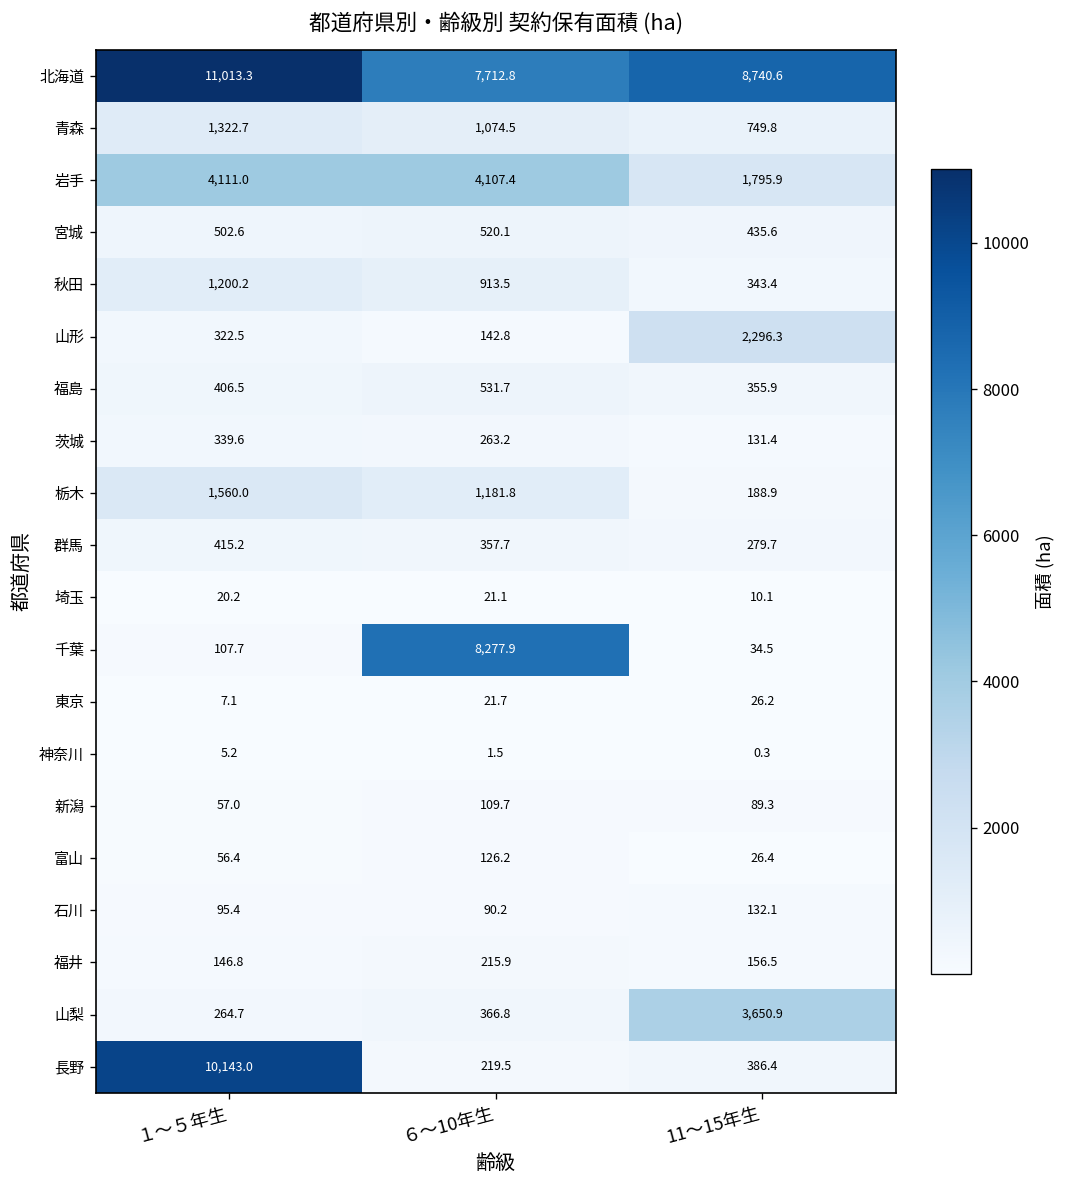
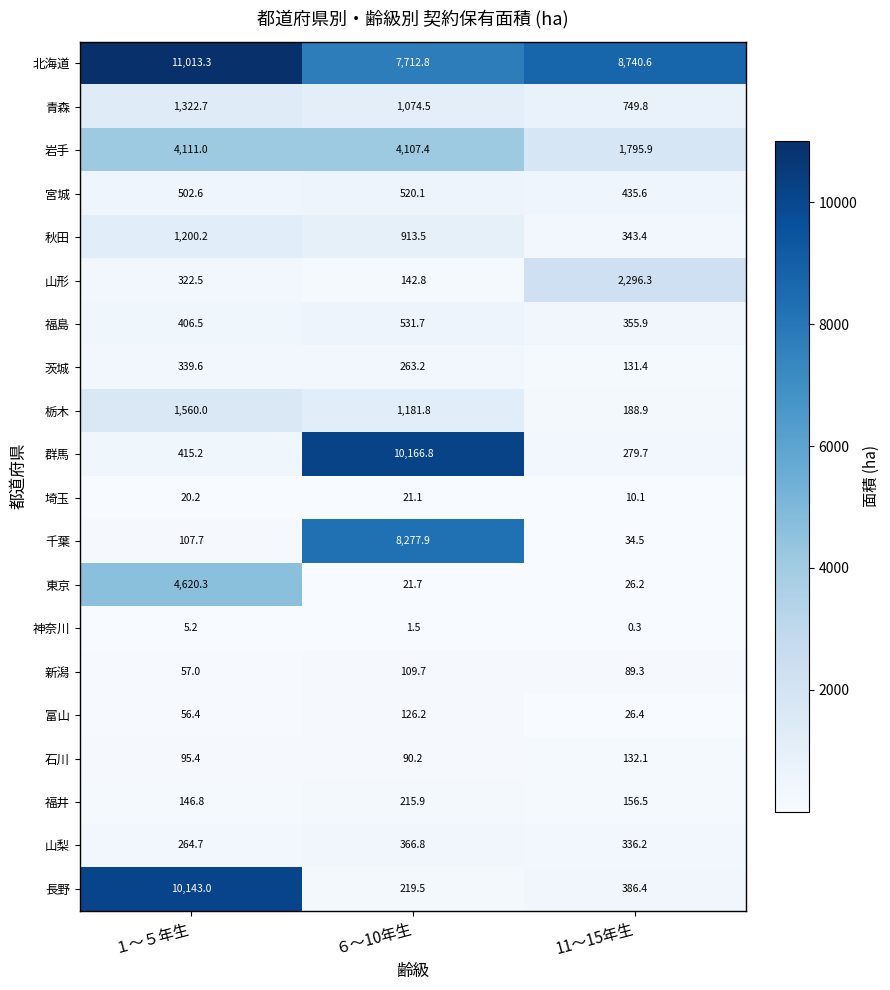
群馬, ６～10年生: 357.7 -> 10,166.8
東京, １～５年生: 7.1 -> 4,620.3
山梨, 11～15年生: 3,650.9 -> 336.2
